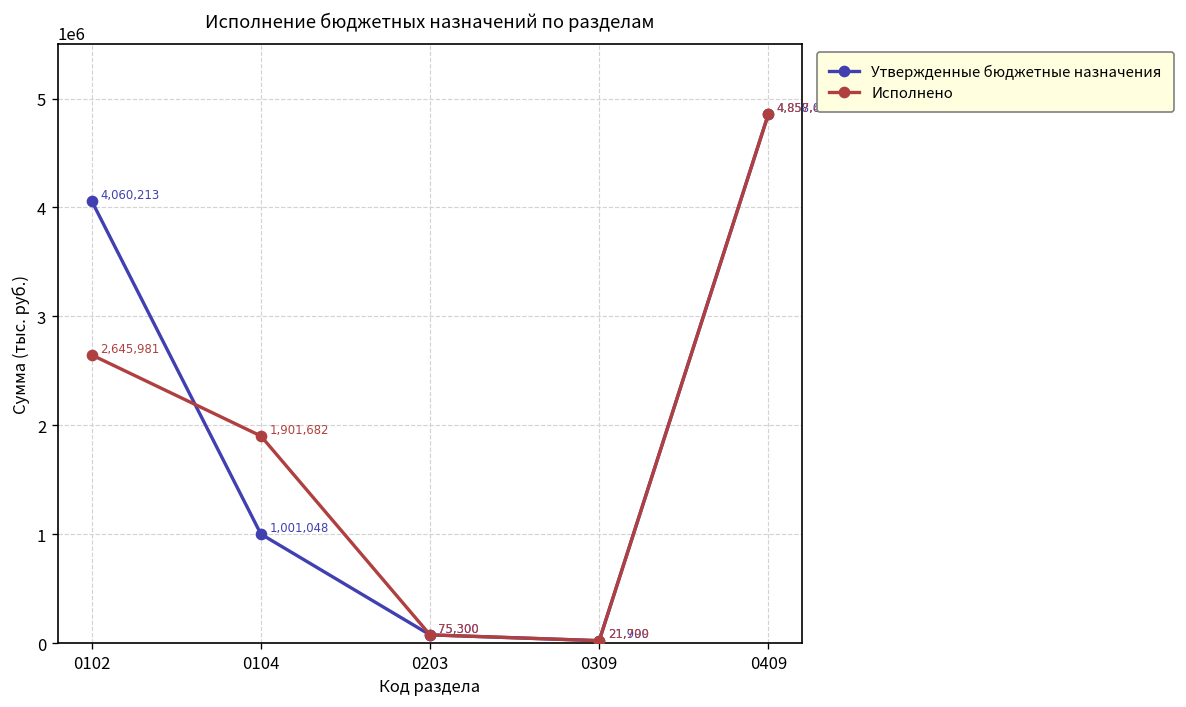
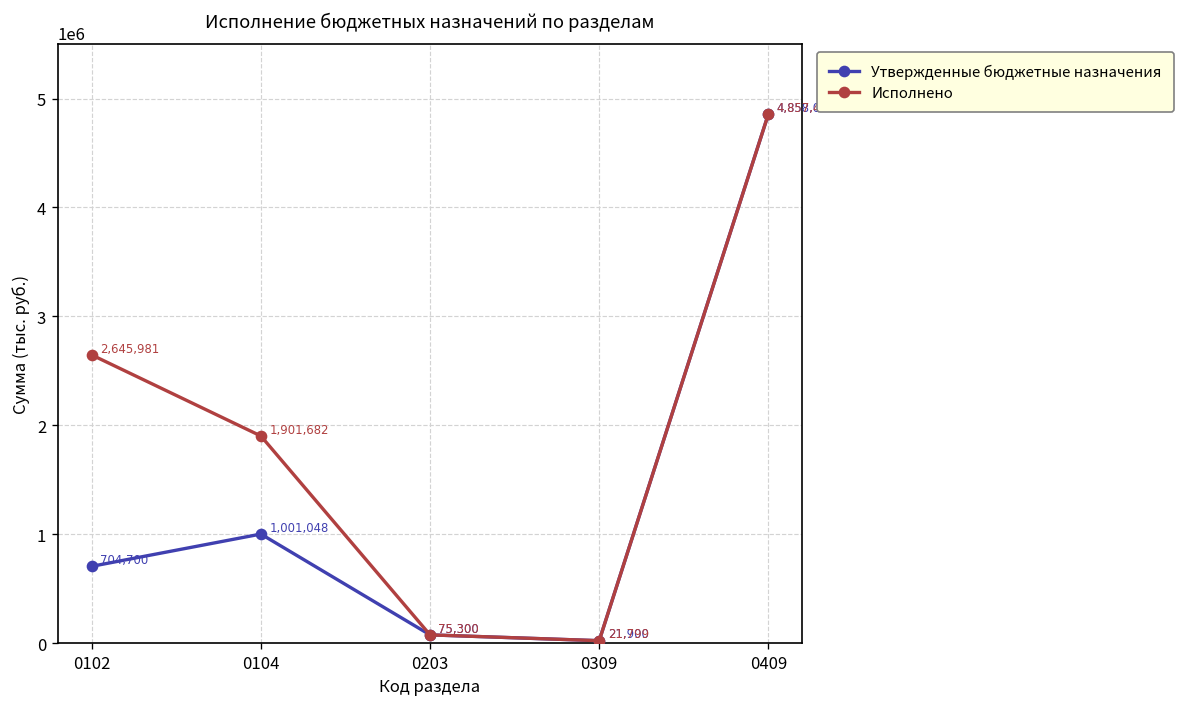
Утвержденные бюджетные назначения, 0102: 4,060,213 -> 704,700
